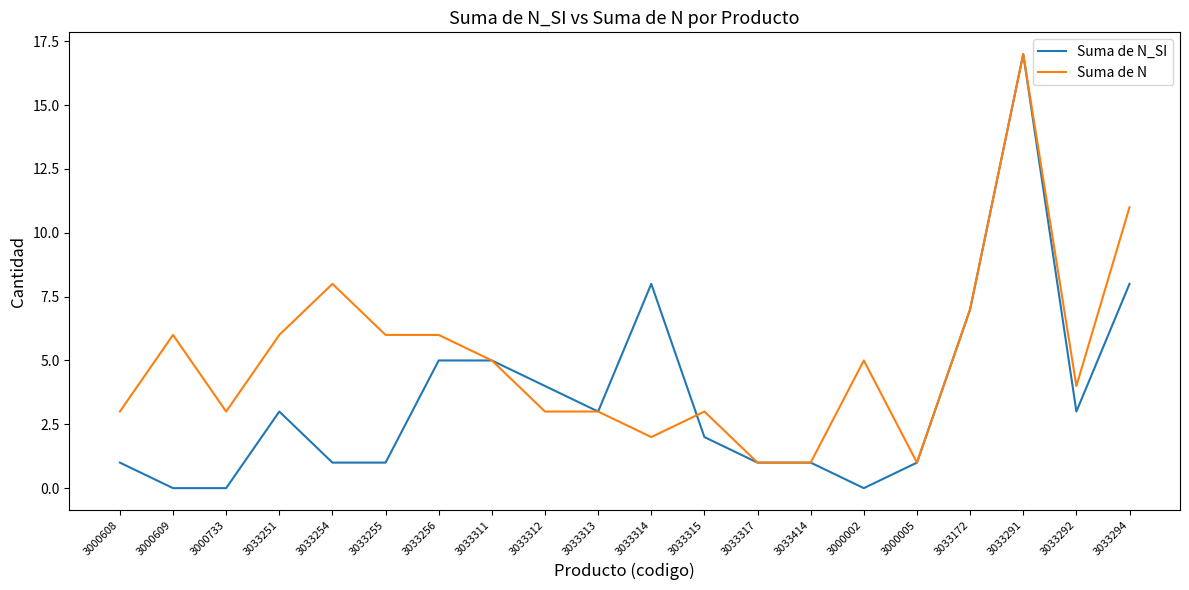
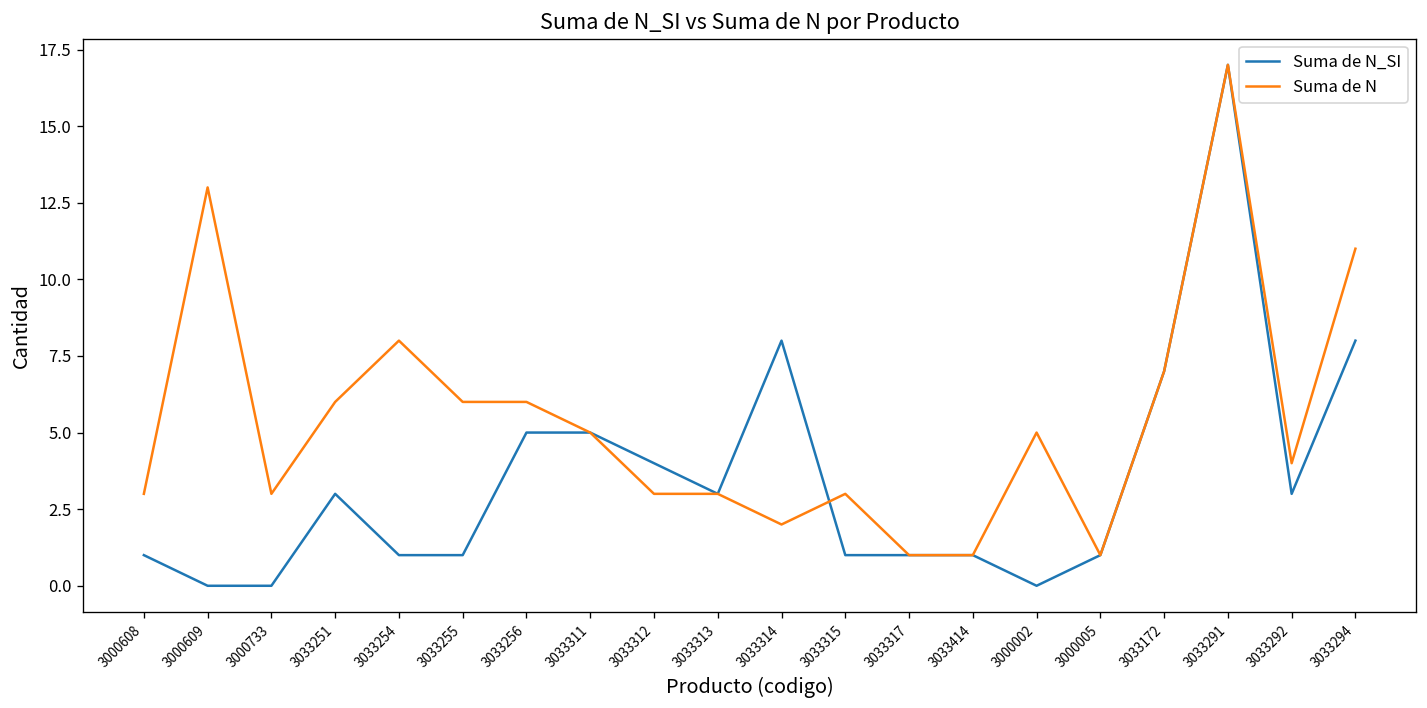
Suma de N, 3000609: 6 -> 13
Suma de N_SI, 3033315: 2 -> 1
